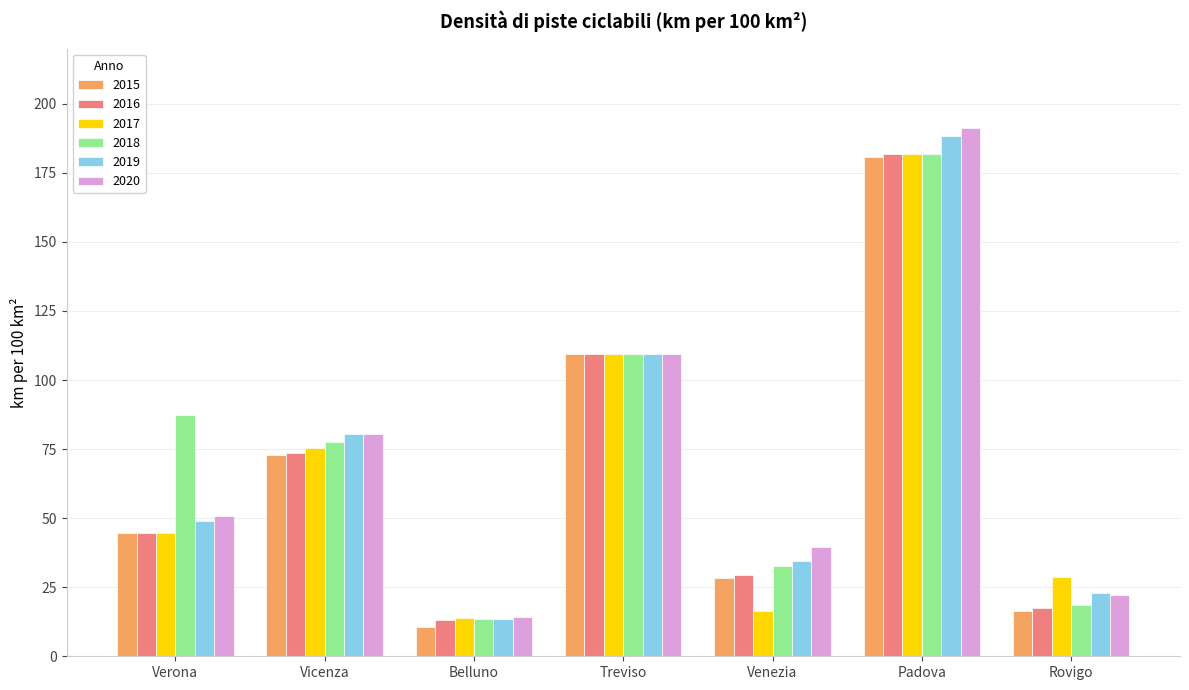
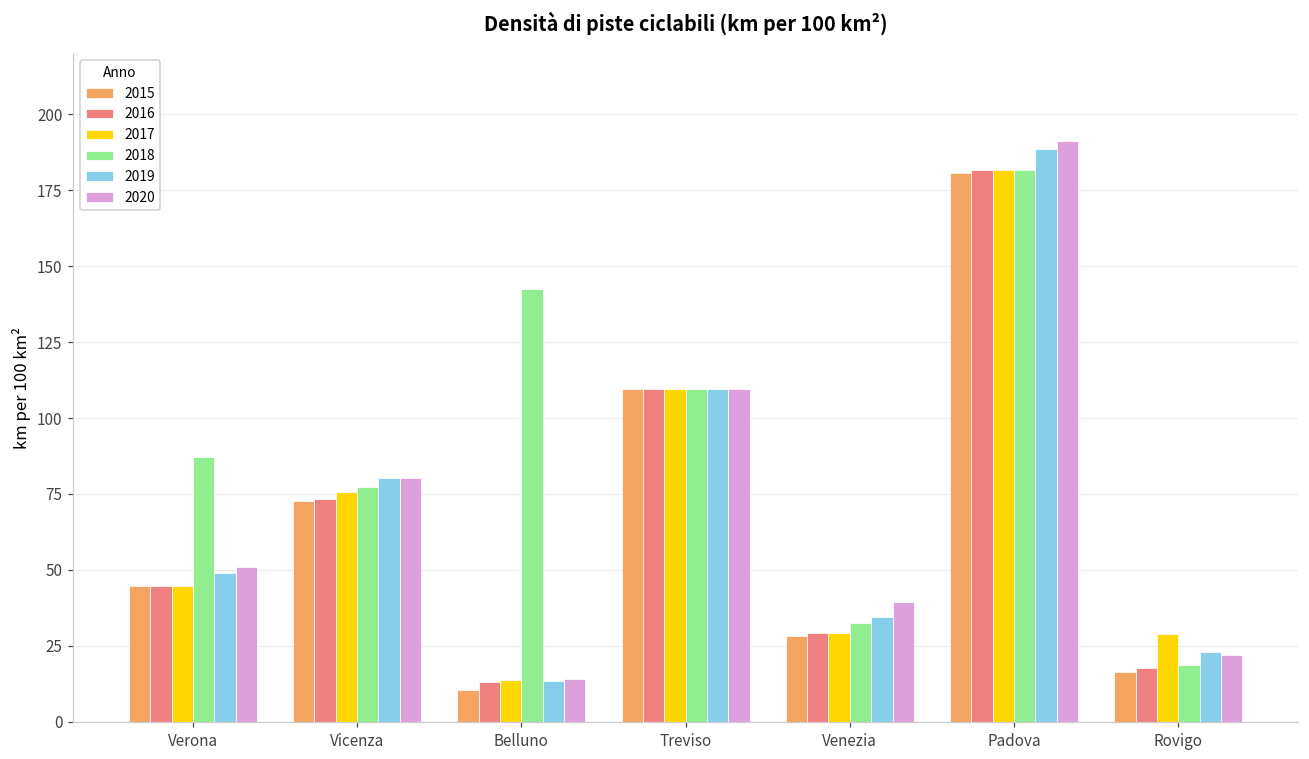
2018, Belluno: 14 -> 143
2017, Venezia: 17 -> 29
